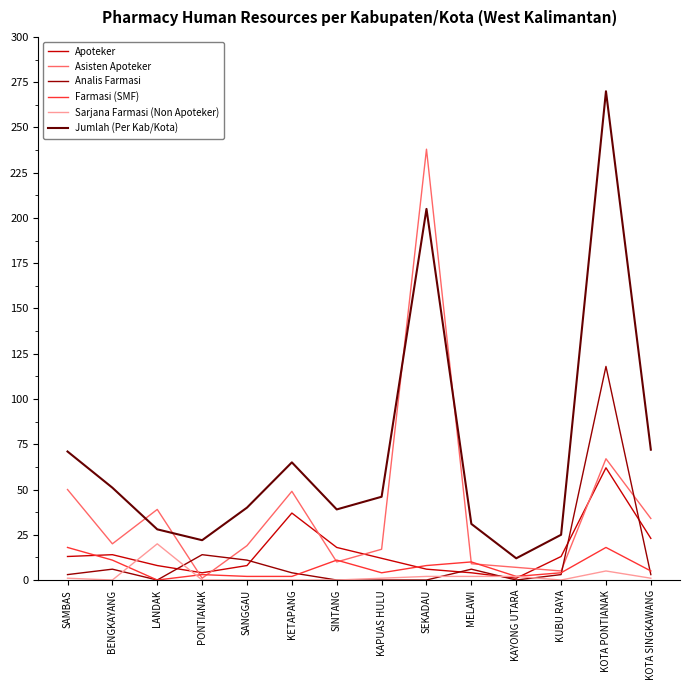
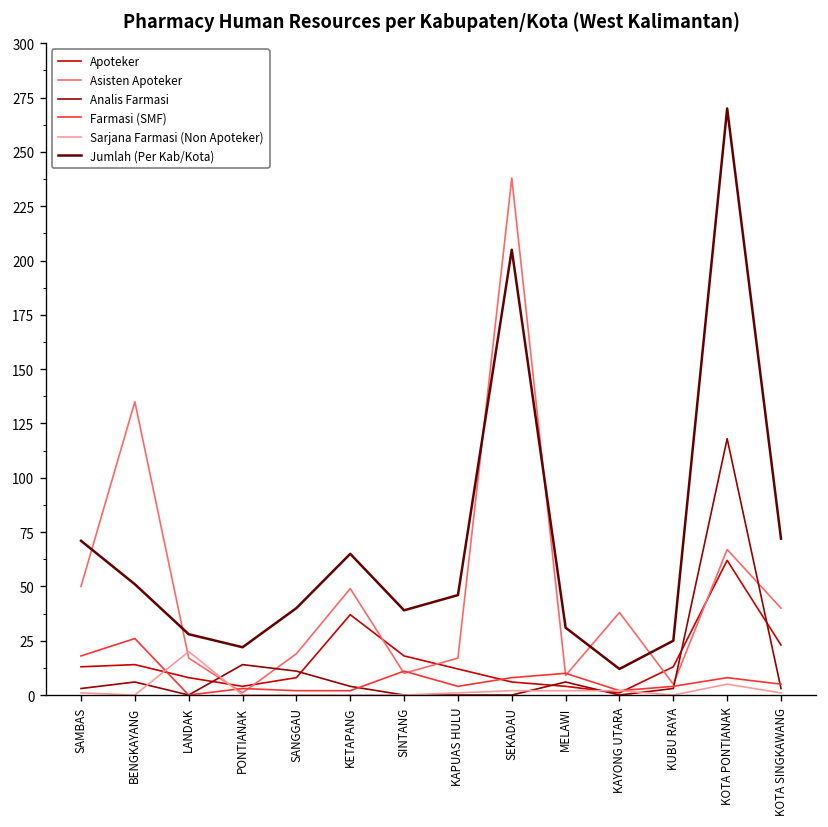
Asisten Apoteker, BENGKAYANG: 20 -> 135
Farmasi (SMF), BENGKAYANG: 11 -> 26
Asisten Apoteker, LANDAK: 39 -> 17
Asisten Apoteker, KAYONG UTARA: 7 -> 38
Farmasi (SMF), KOTA PONTIANAK: 18 -> 8
Asisten Apoteker, KOTA SINGKAWANG: 34 -> 40
